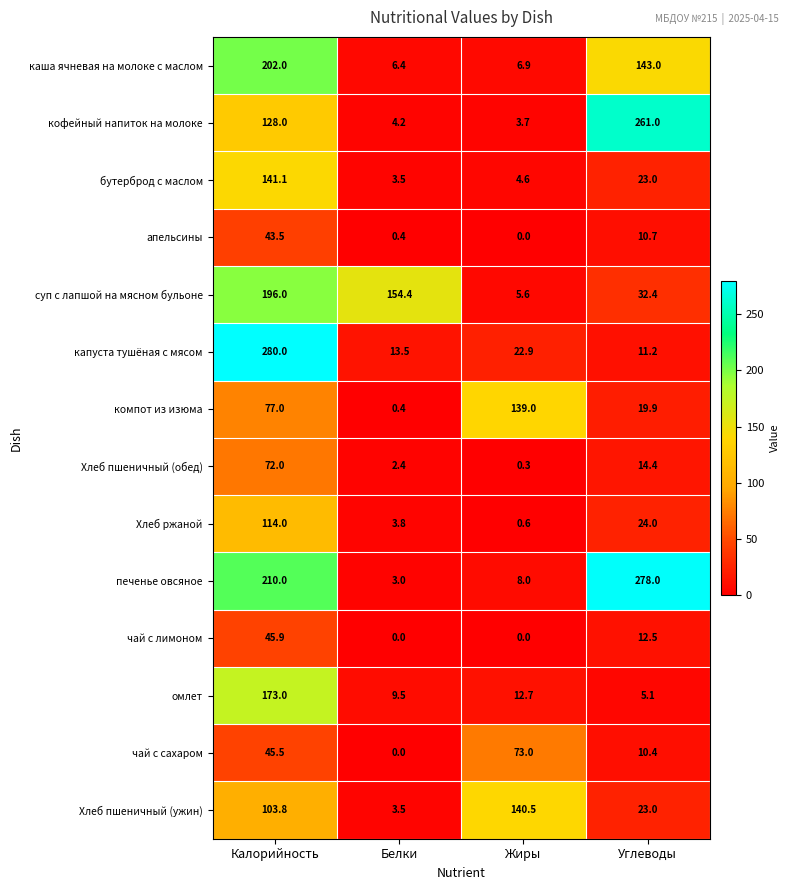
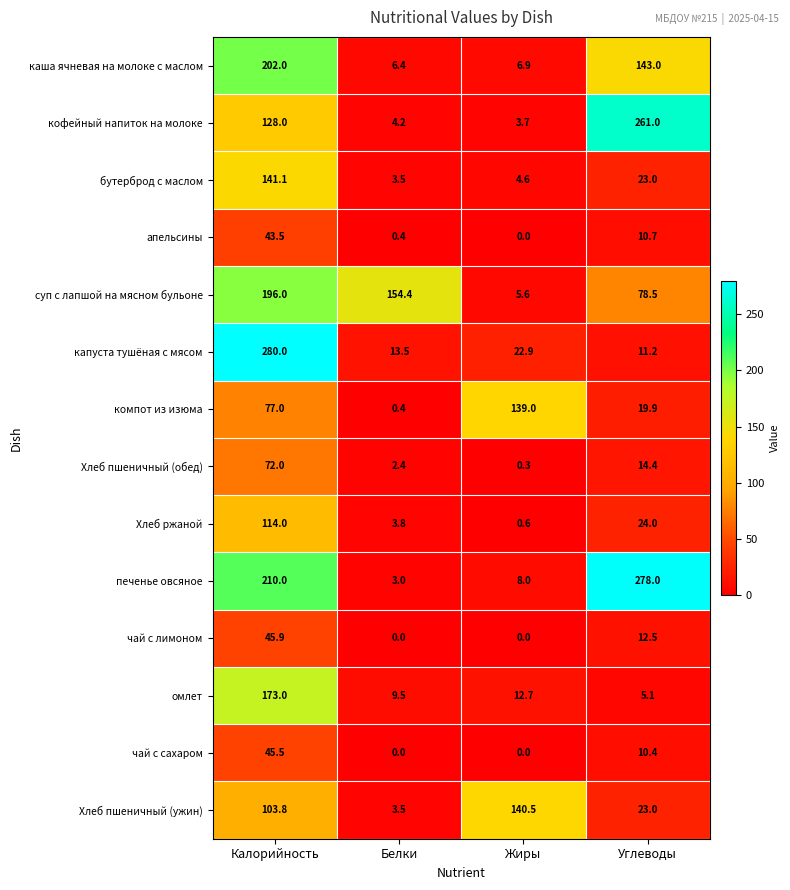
суп с лапшой на мясном бульоне, Углеводы: 32.4 -> 78.5
чай с сахаром, Жиры: 73.0 -> 0.0
